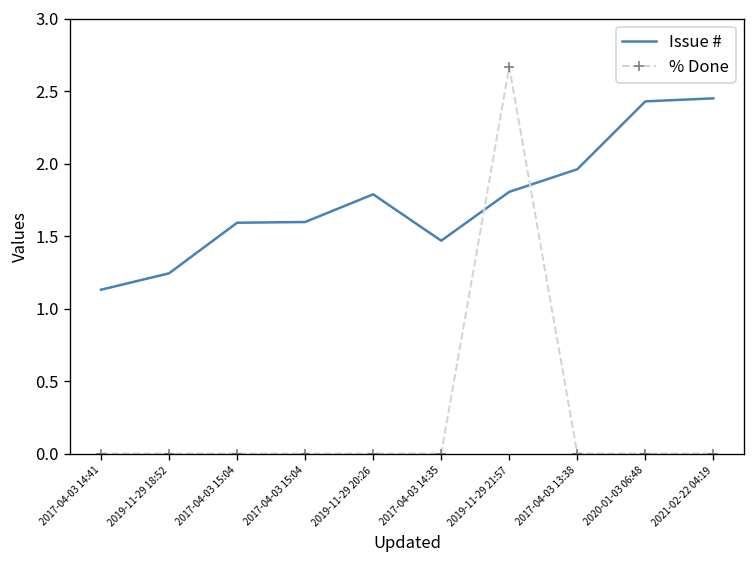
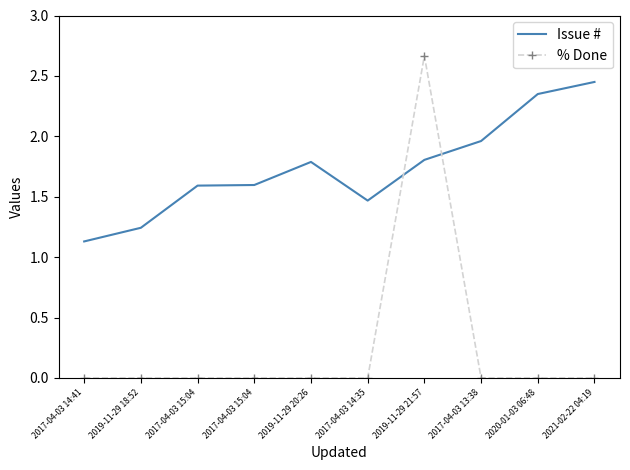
Issue #, 2020-01-03 06:48: 2.43 -> 2.35
